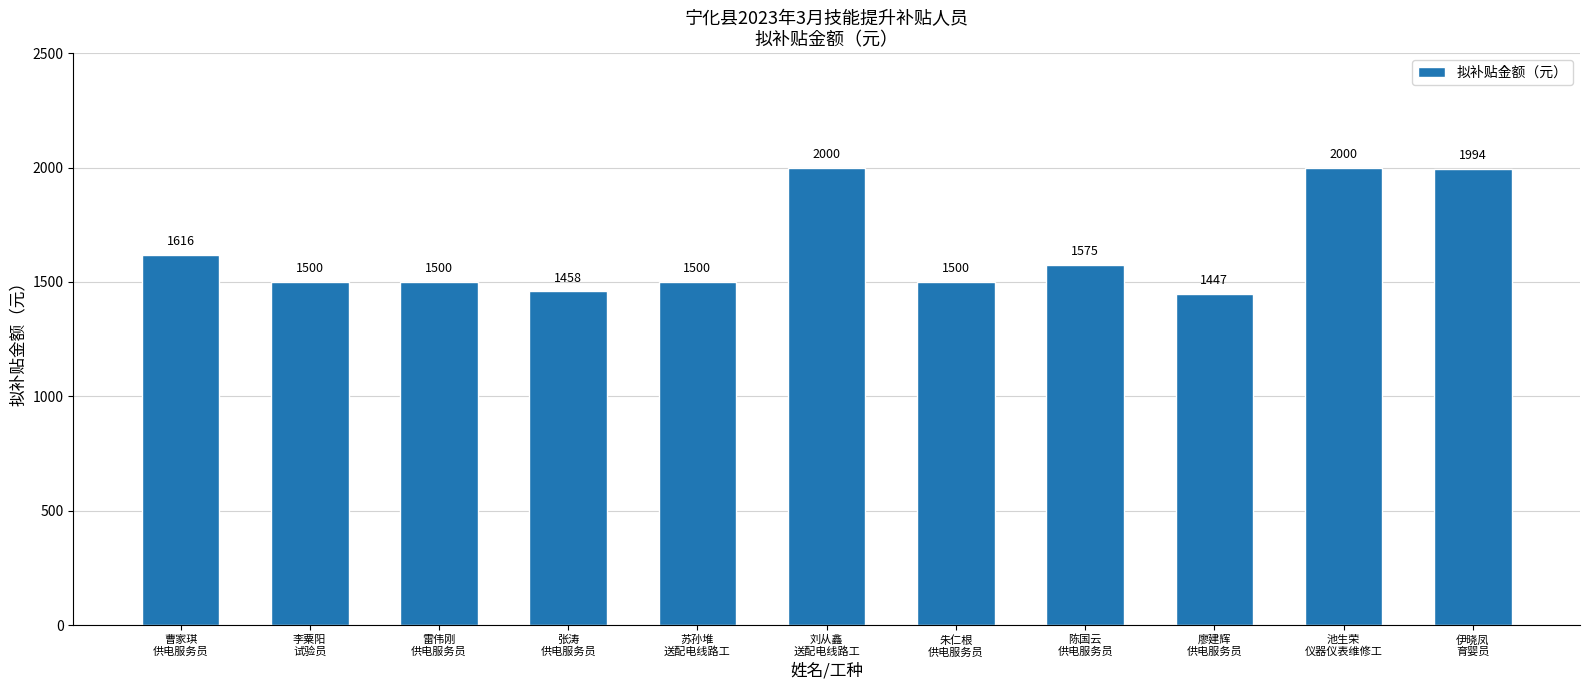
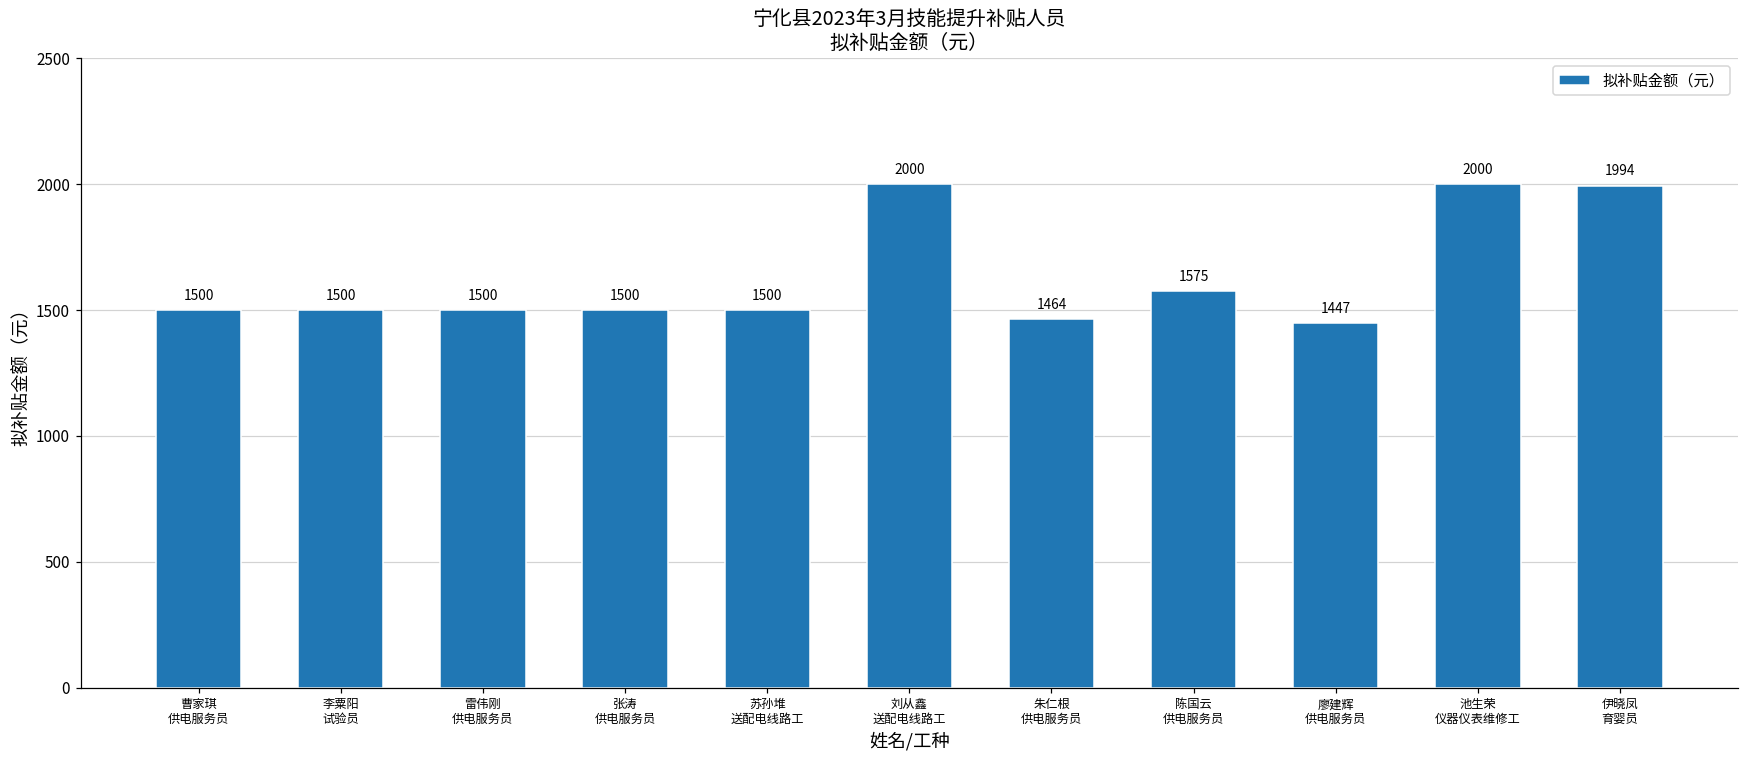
曹家琪 供电服务员: 1616 -> 1500
张涛 供电服务员: 1458 -> 1500
朱仁根 供电服务员: 1500 -> 1464
